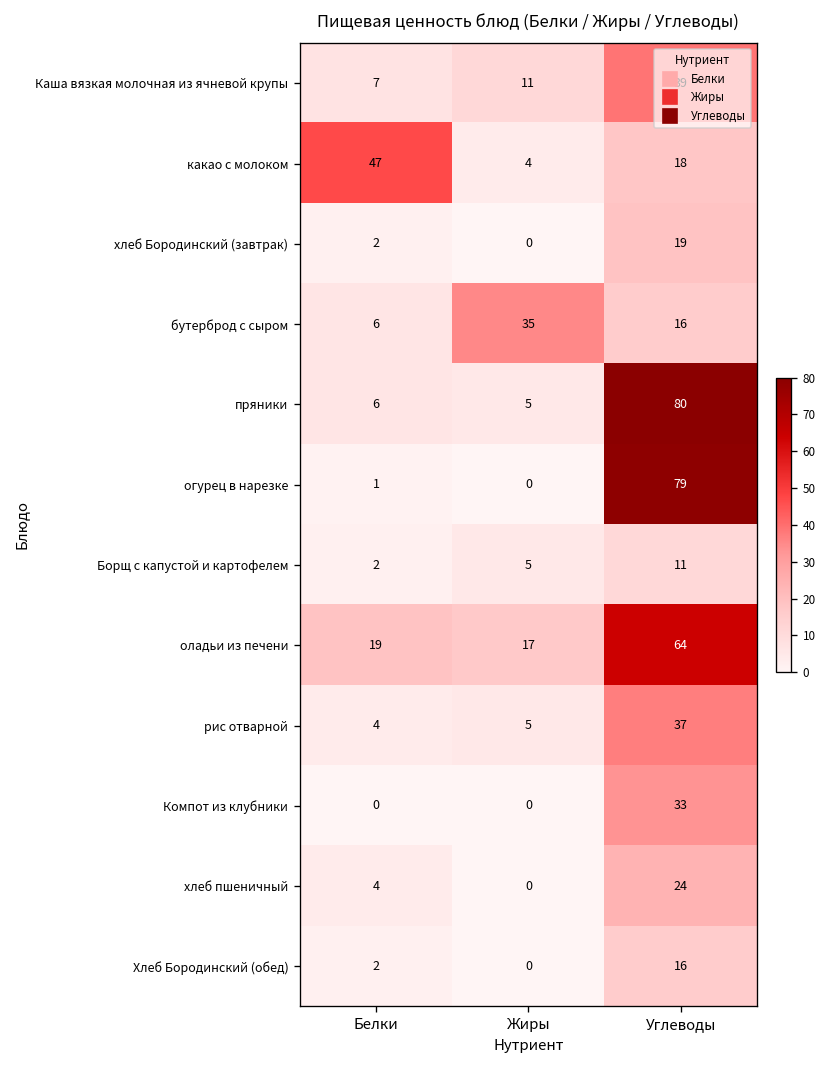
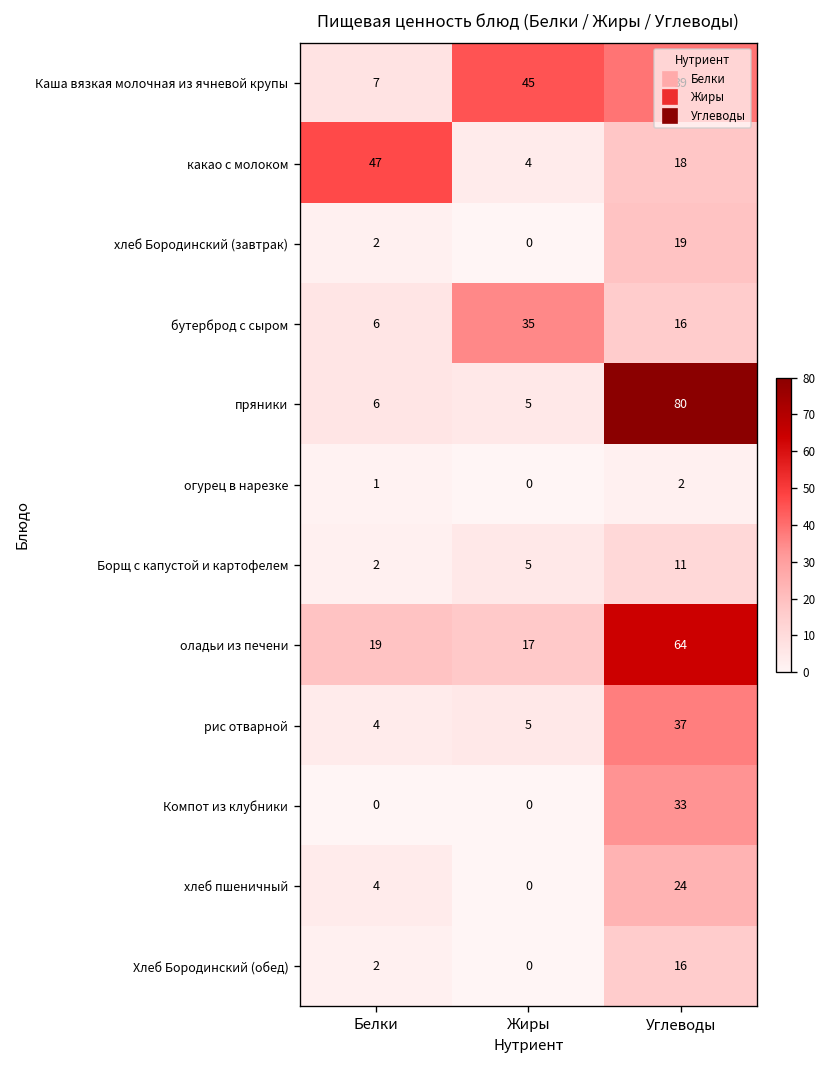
Каша вязкая молочная из ячневой крупы, Жиры: 11 -> 45
огурец в нарезке, Углеводы: 79 -> 2
